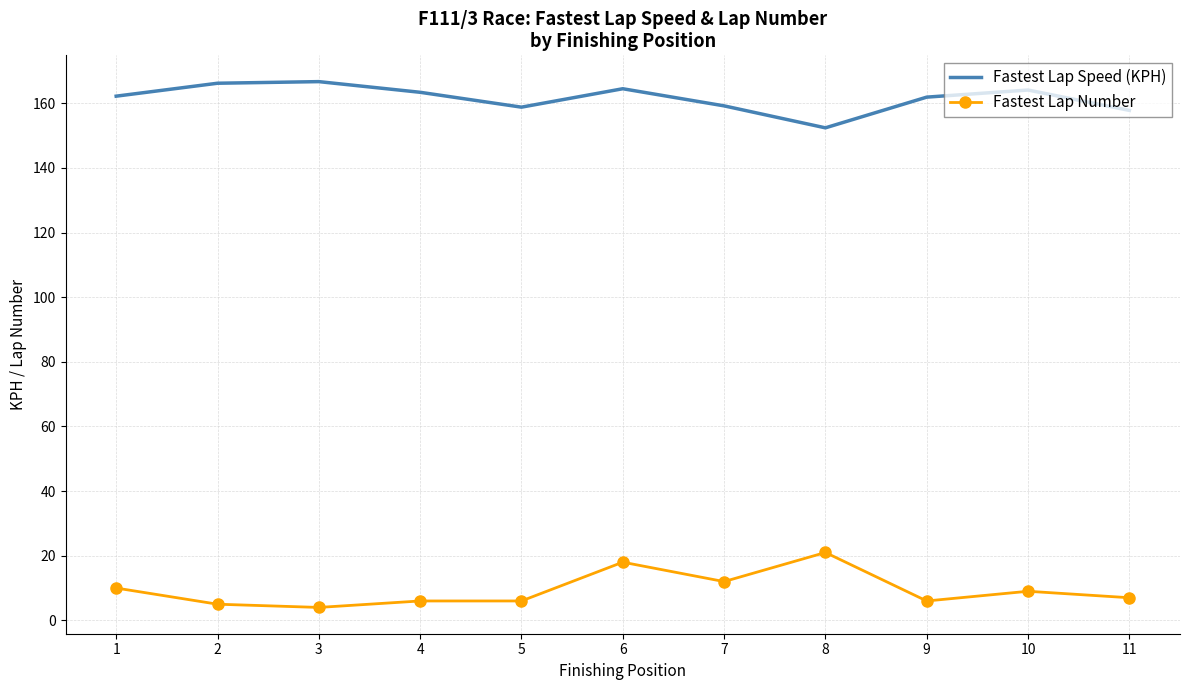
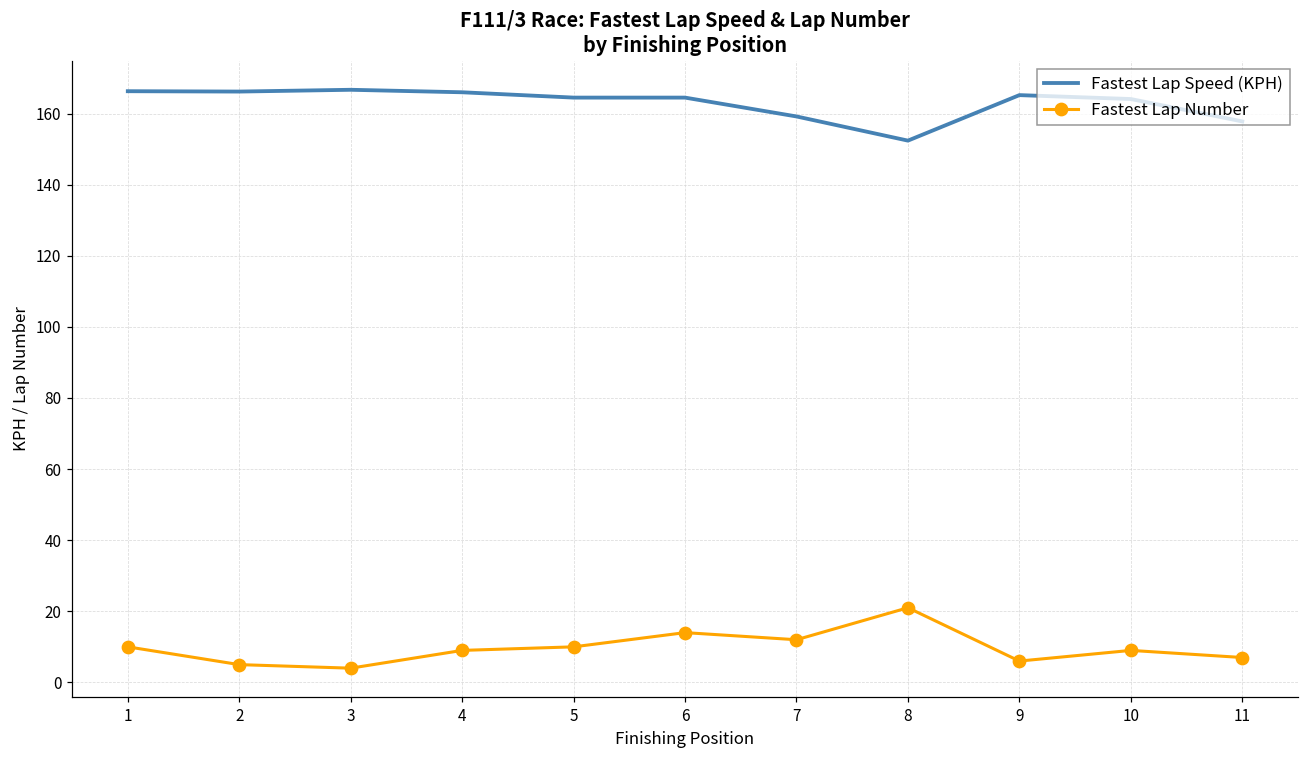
Fastest Lap Speed (KPH), 1: 162 -> 166
Fastest Lap Speed (KPH), 4: 163 -> 166
Fastest Lap Number, 4: 6 -> 9
Fastest Lap Speed (KPH), 5: 159 -> 165
Fastest Lap Number, 5: 6 -> 10
Fastest Lap Number, 6: 18 -> 14
Fastest Lap Speed (KPH), 9: 162 -> 165
